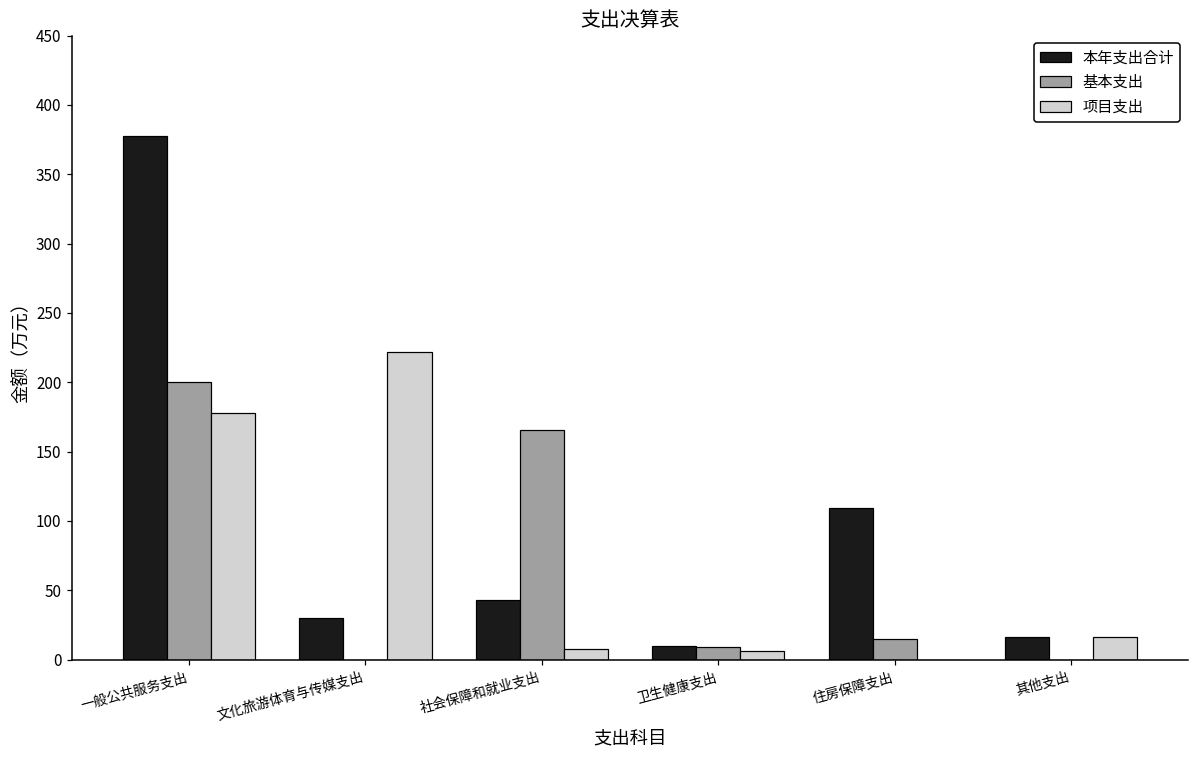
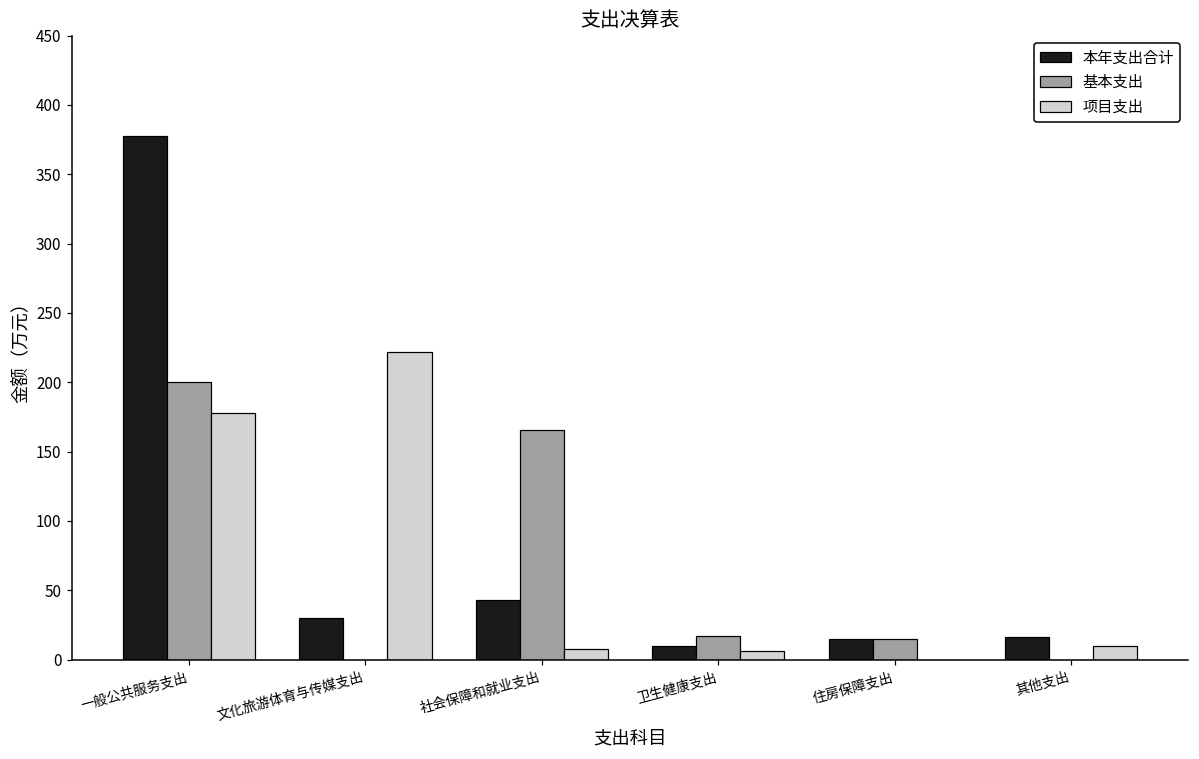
基本支出, 卫生健康支出: 9 -> 17
本年支出合计, 住房保障支出: 109 -> 15
项目支出, 其他支出: 16 -> 10
